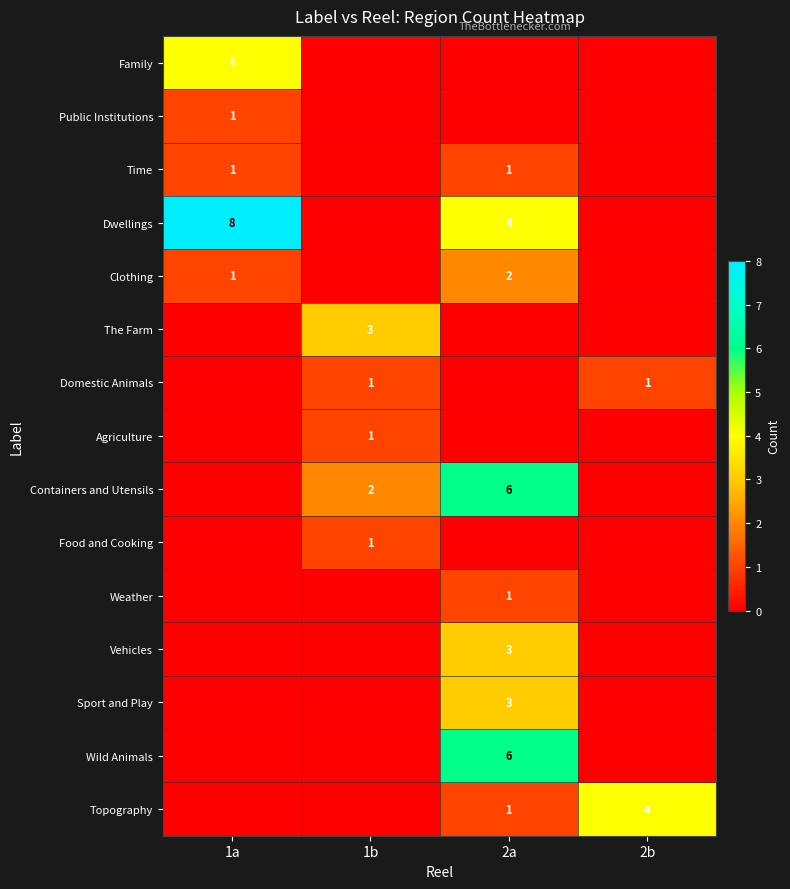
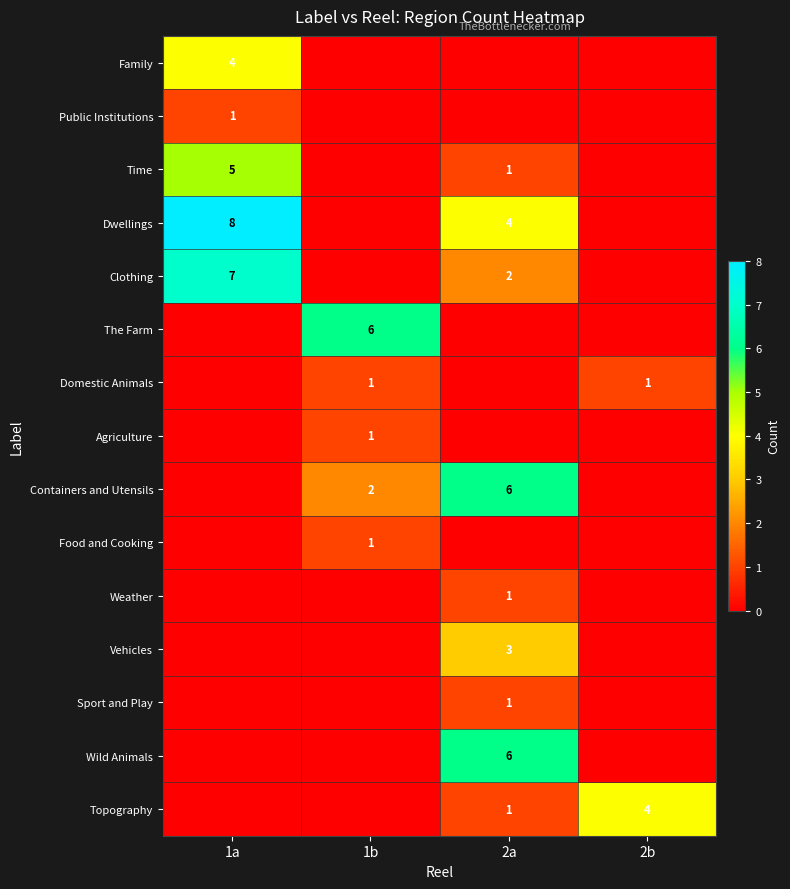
Time, 1a: 1 -> 5
Clothing, 1a: 1 -> 7
The Farm, 1b: 3 -> 6
Sport and Play, 2a: 3 -> 1
